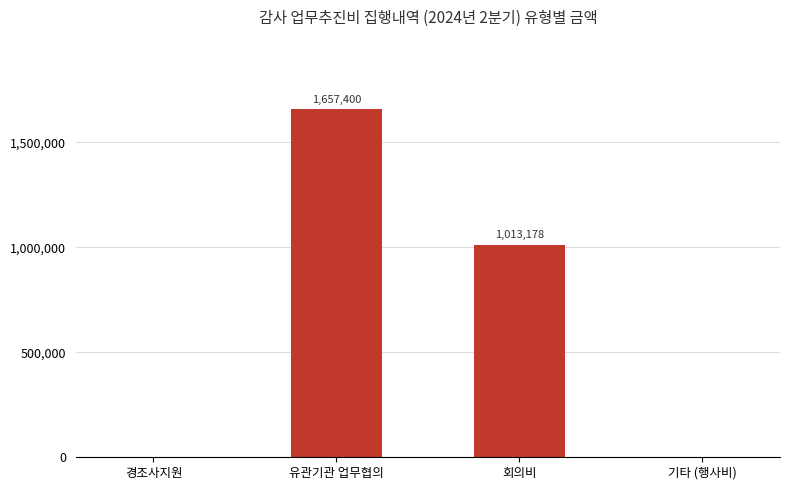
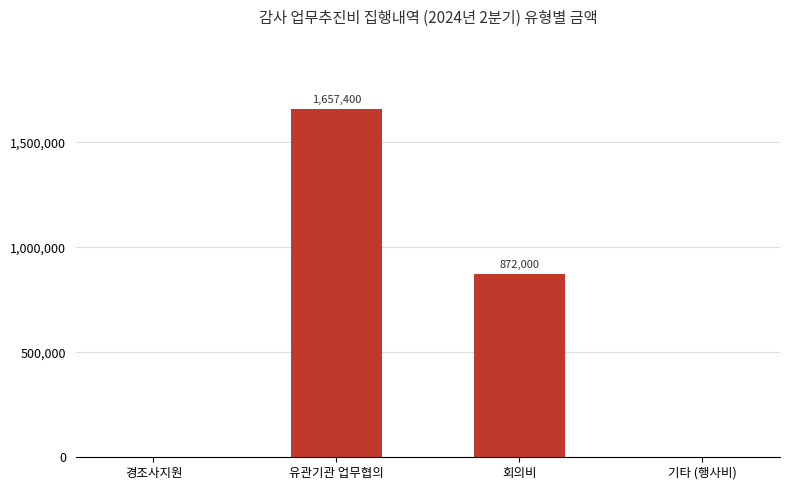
회의비: 1,013,178 -> 872,000
